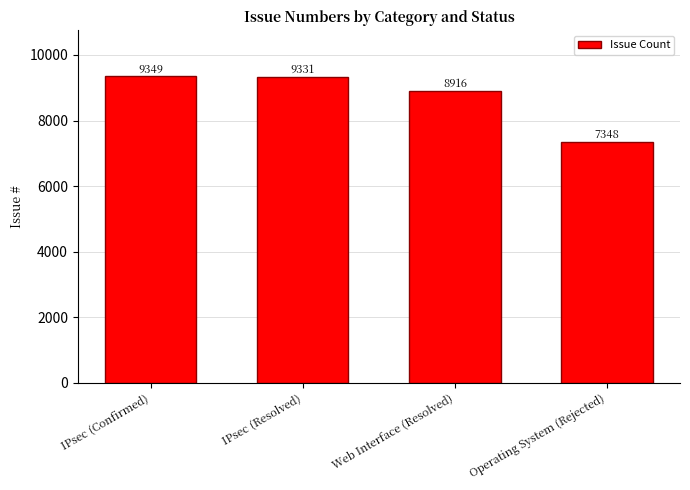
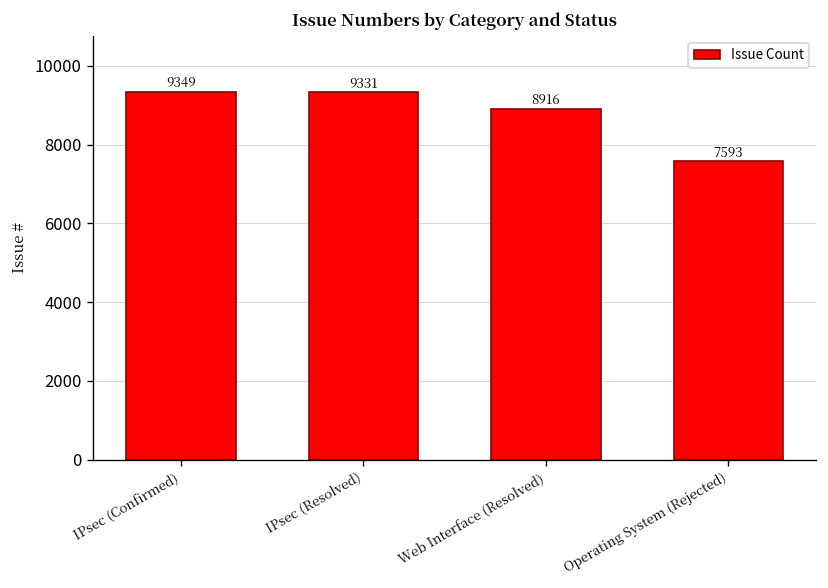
Operating System (Rejected): 7348 -> 7593
